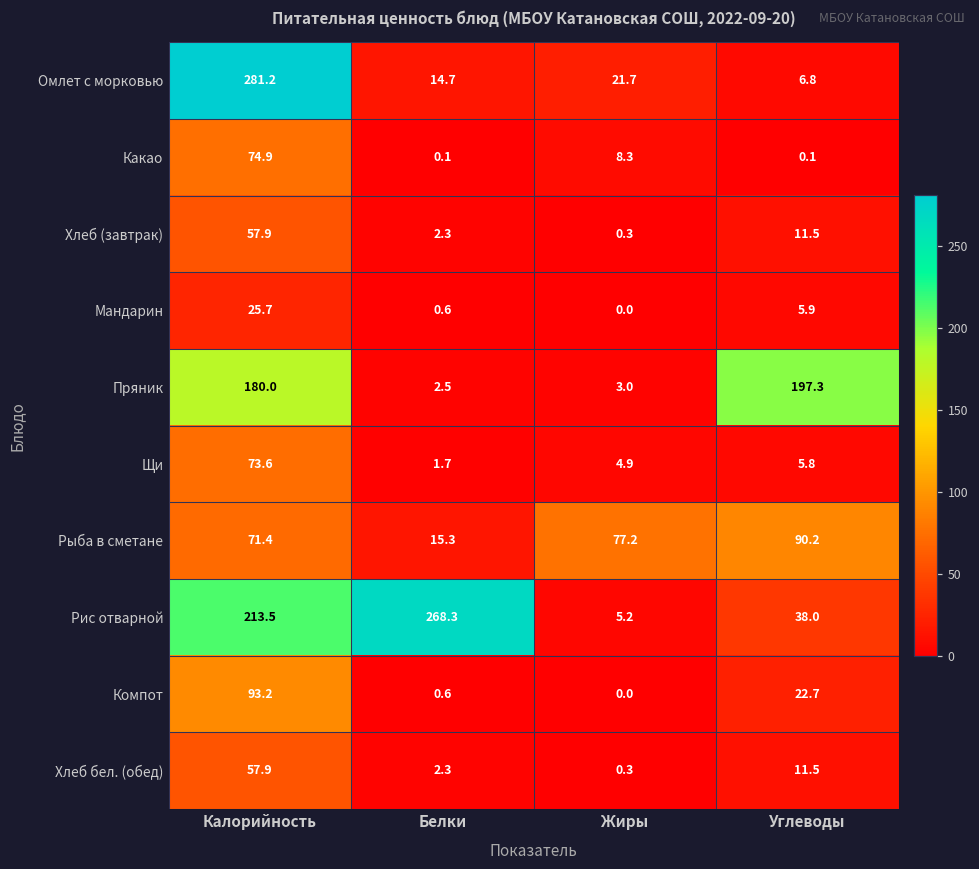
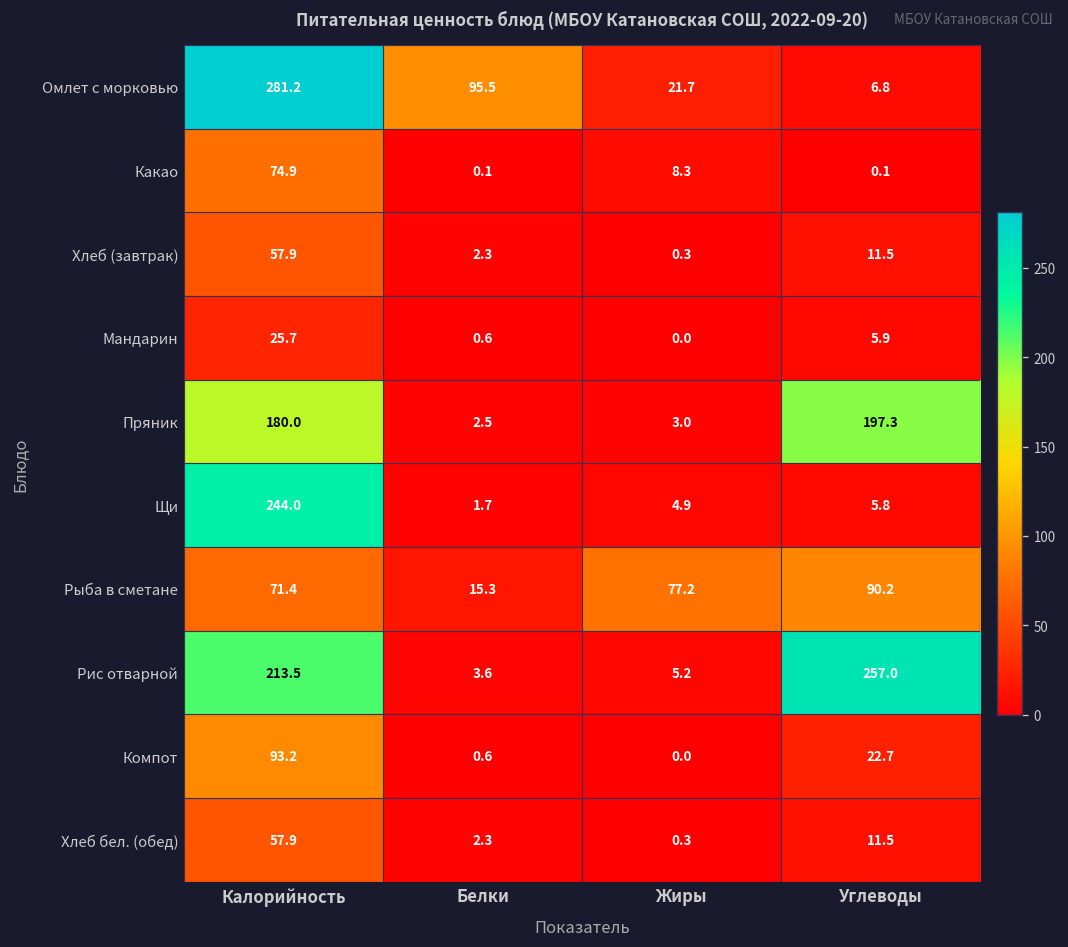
Омлет с морковью, Белки: 14.7 -> 95.5
Щи, Калорийность: 73.6 -> 244.0
Рис отварной, Белки: 268.3 -> 3.6
Рис отварной, Углеводы: 38.0 -> 257.0
